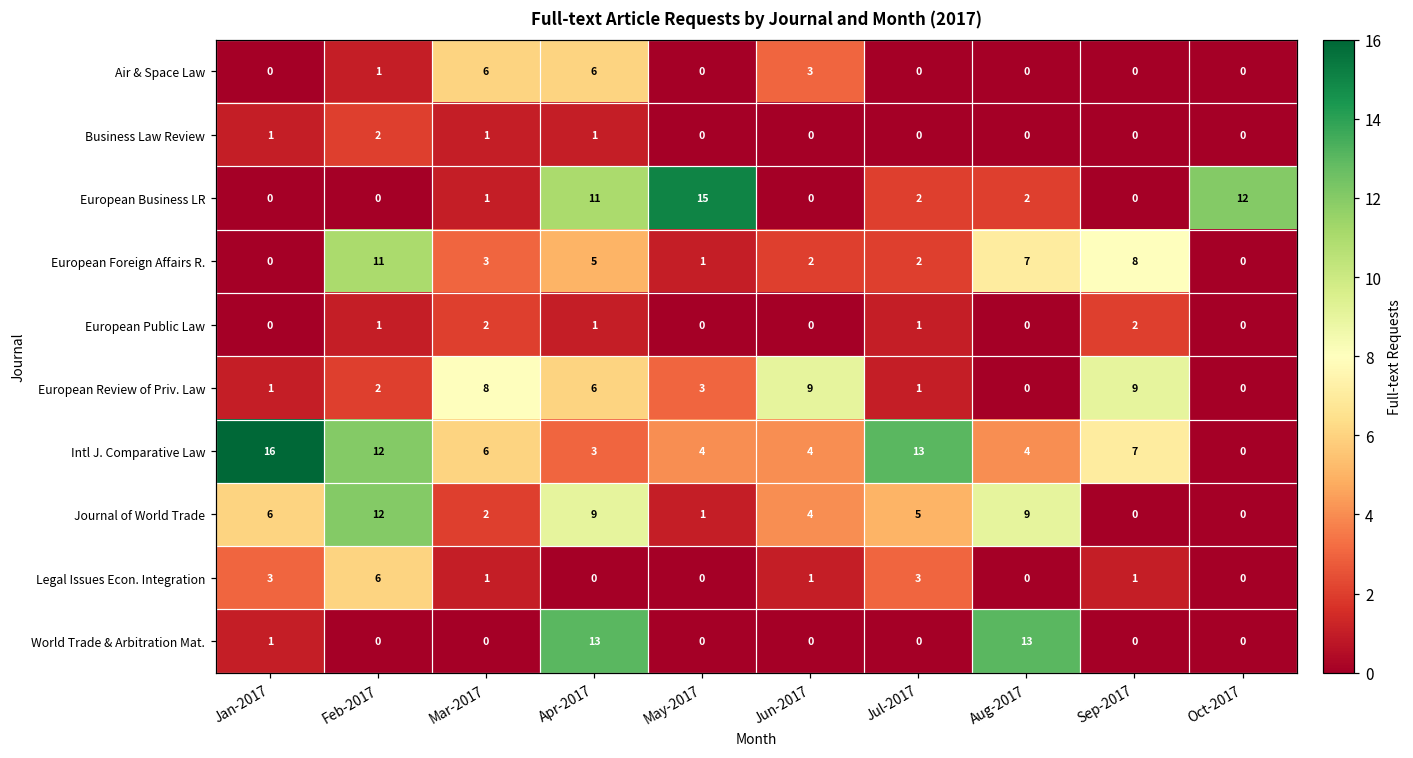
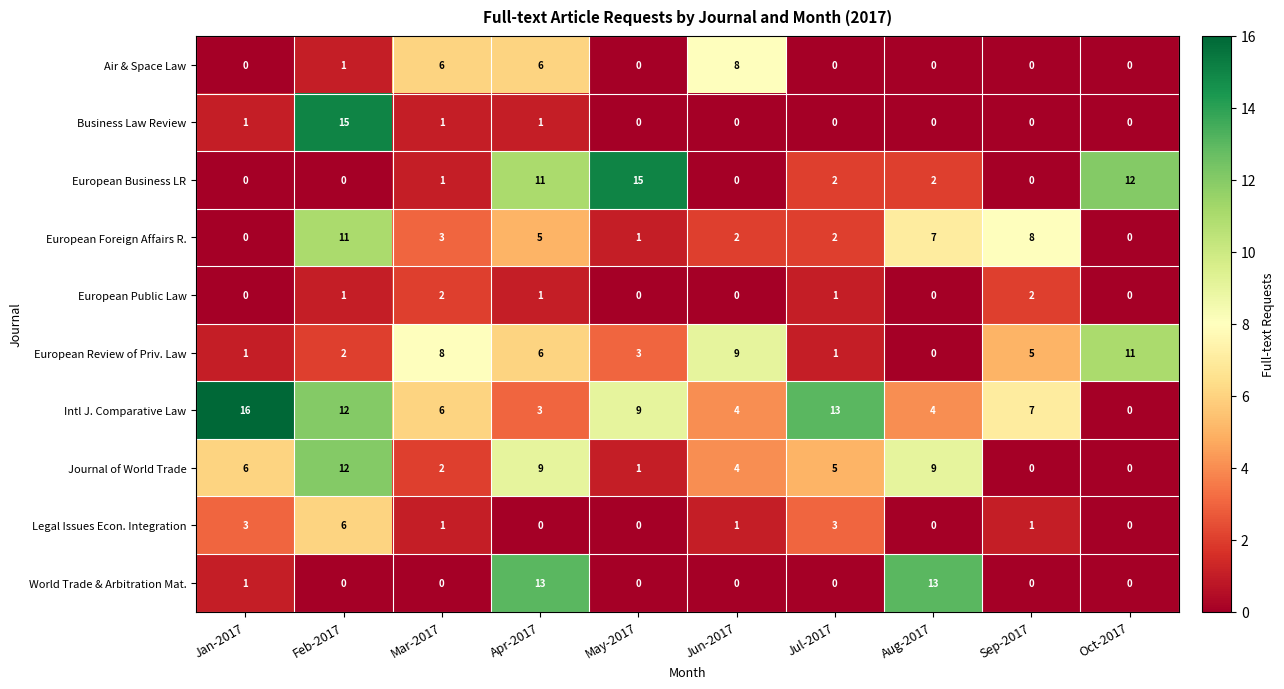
Air & Space Law, Jun-2017: 3 -> 8
Business Law Review, Feb-2017: 2 -> 15
European Review of Priv. Law, Sep-2017: 9 -> 5
European Review of Priv. Law, Oct-2017: 0 -> 11
Intl J. Comparative Law, May-2017: 4 -> 9
